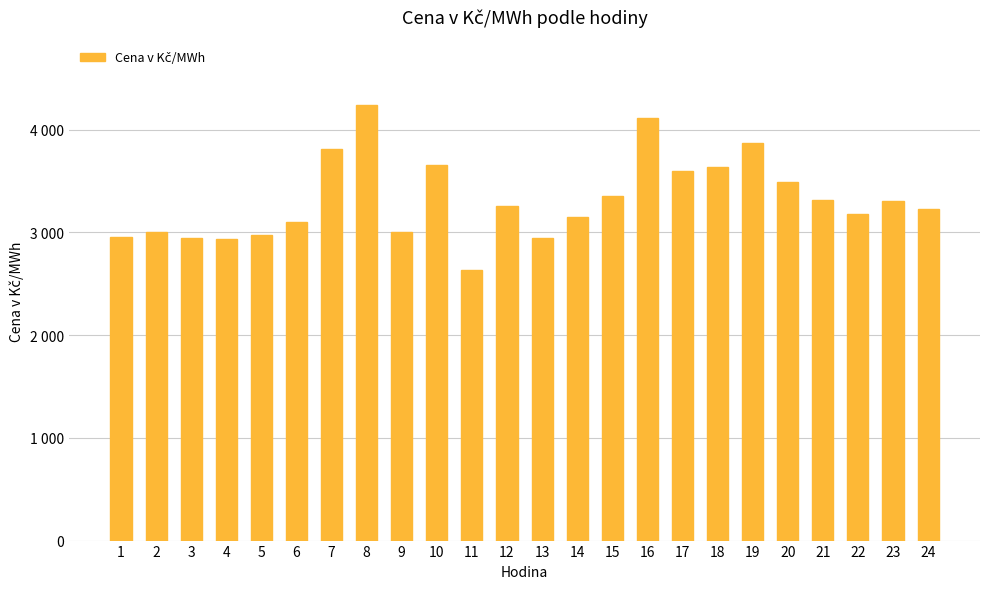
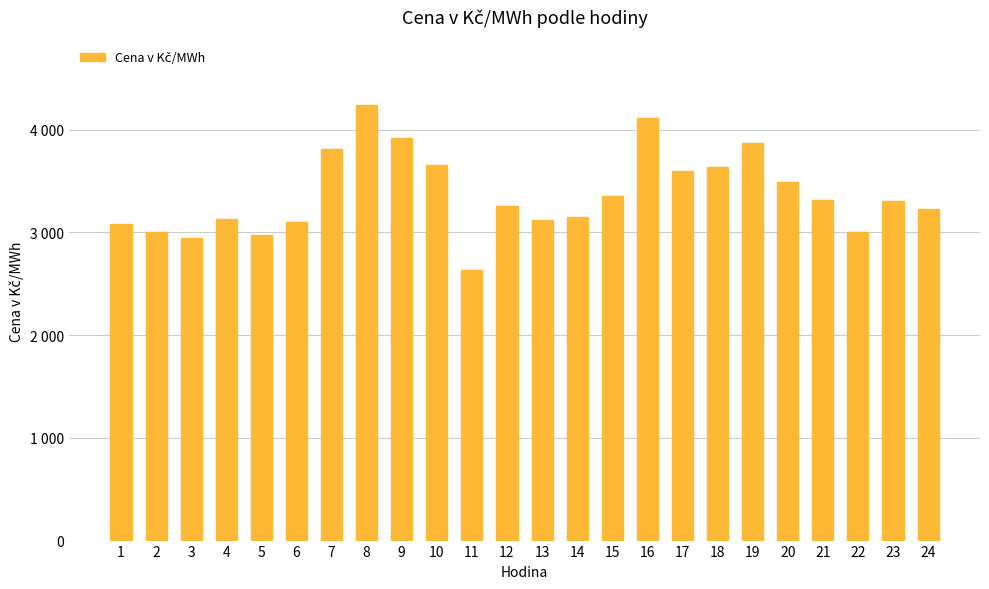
1: 2960 -> 3080
4: 2940 -> 3130
9: 3000 -> 3920
13: 2940 -> 3120
22: 3180 -> 3010
